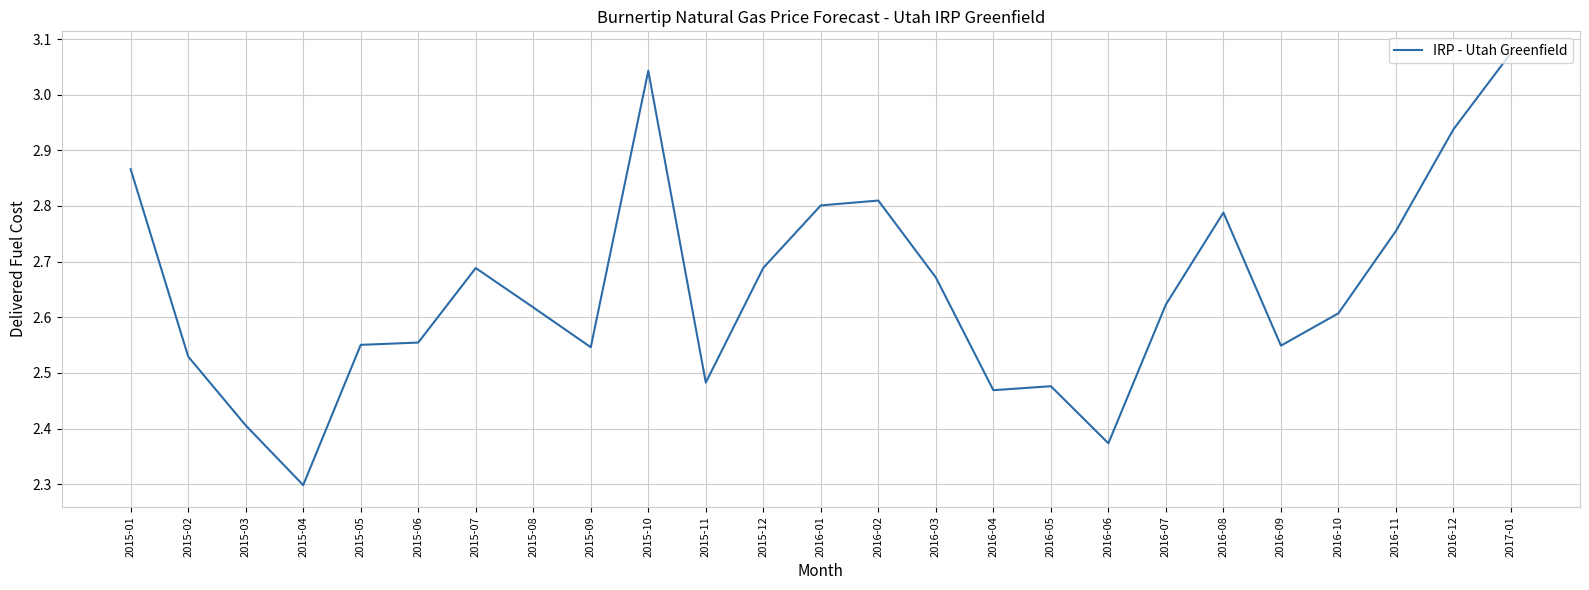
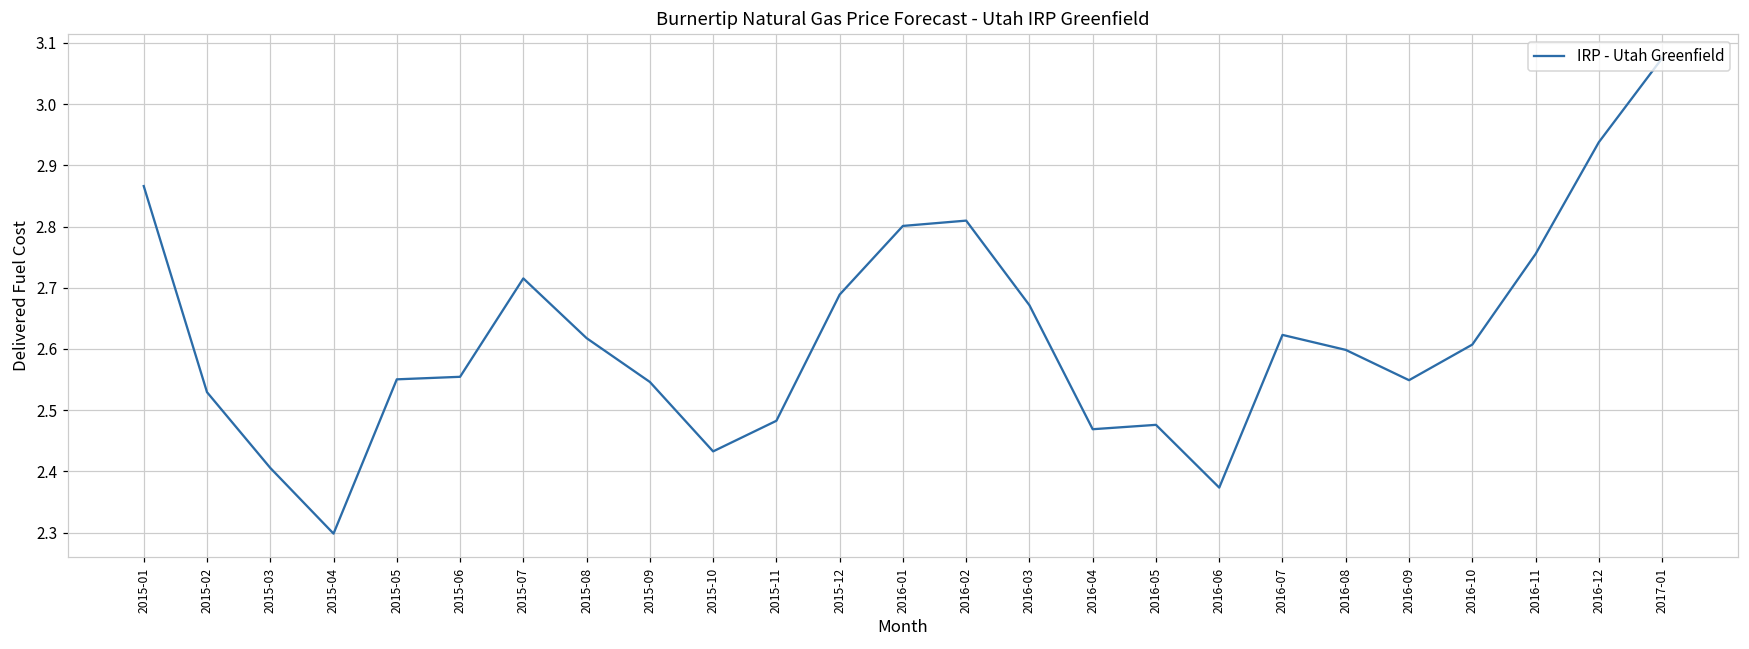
2015-07: 2.69 -> 2.72
2015-10: 3.04 -> 2.43
2016-08: 2.79 -> 2.60
